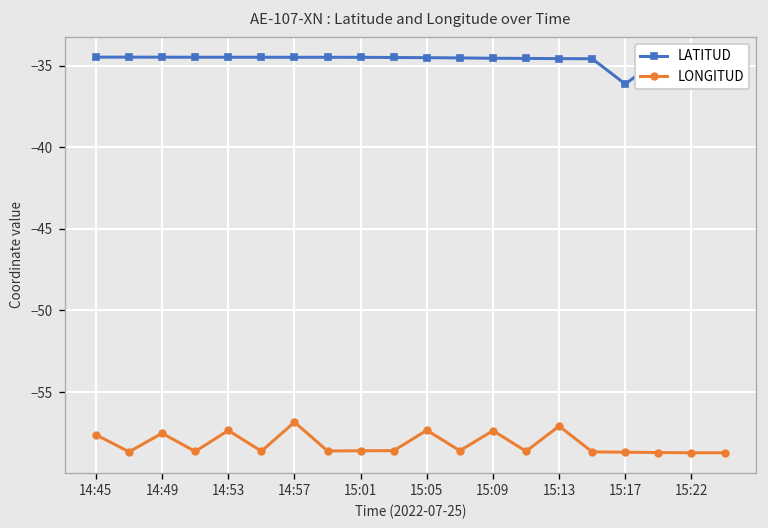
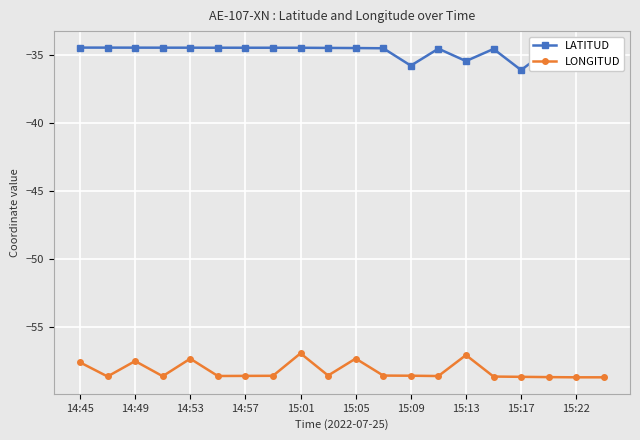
LONGITUD, 14:57: -56.8 -> -58.6
LONGITUD, 15:01: -58.6 -> -57.0
LATITUD, 15:09: -34.5 -> -35.8
LONGITUD, 15:09: -57.4 -> -58.6
LATITUD, 15:13: -34.6 -> -35.5
